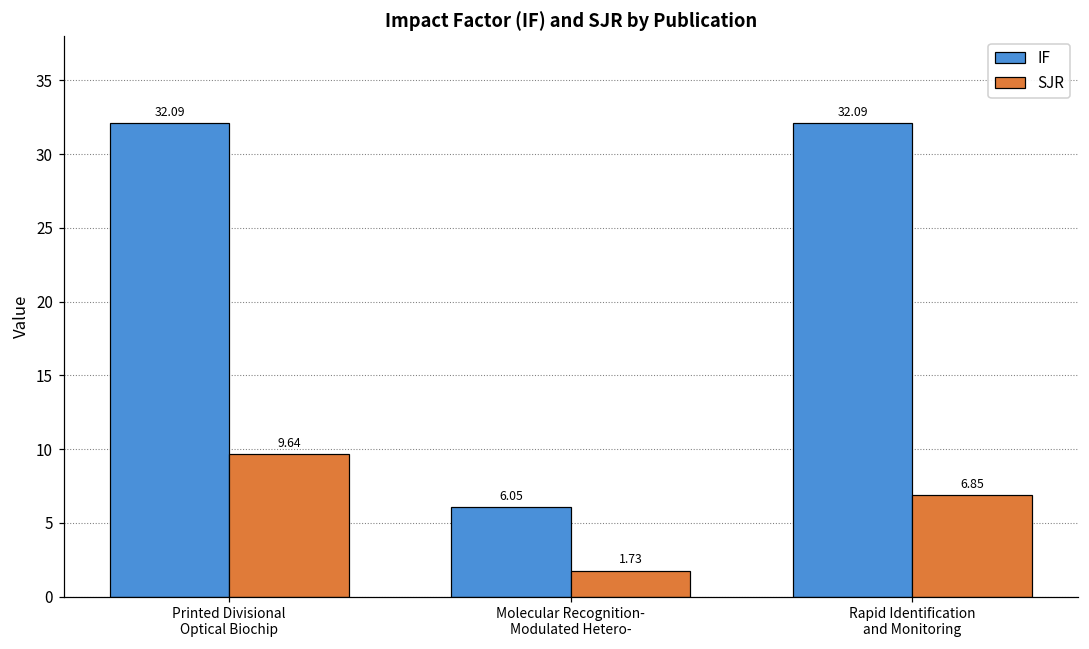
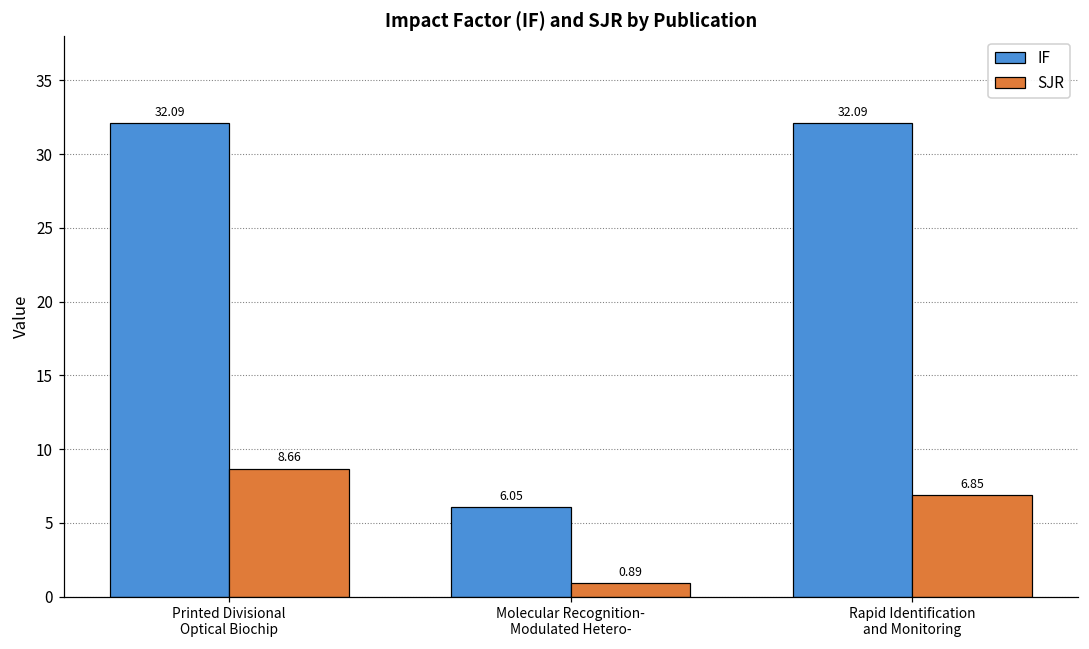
SJR, Printed Divisional Optical Biochip: 9.64 -> 8.66
SJR, Molecular Recognition- Modulated Hetero-: 1.73 -> 0.89
